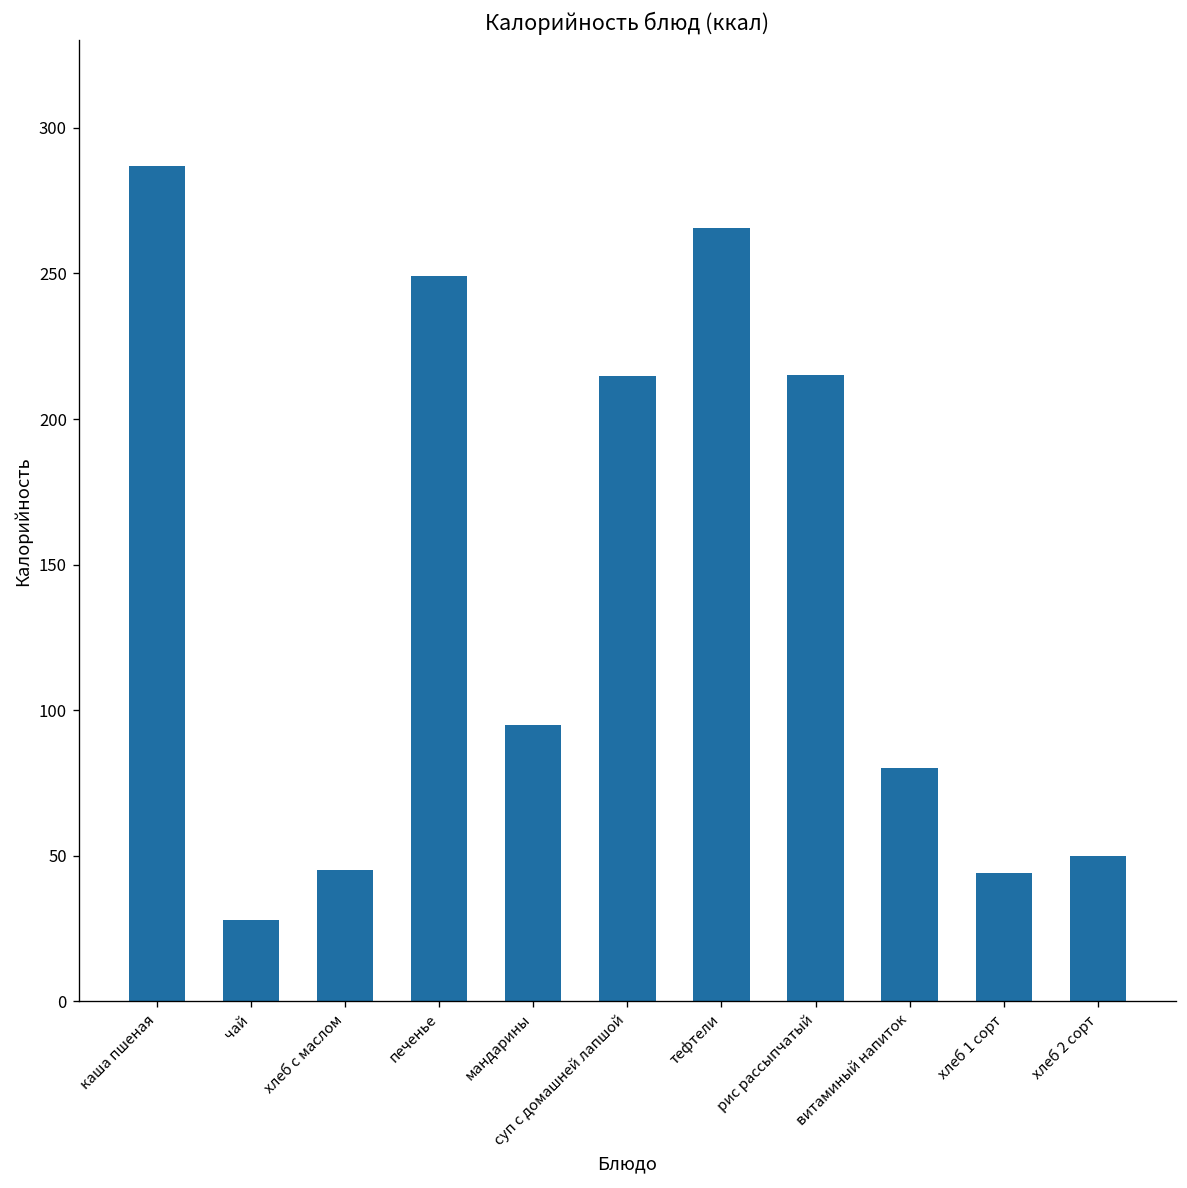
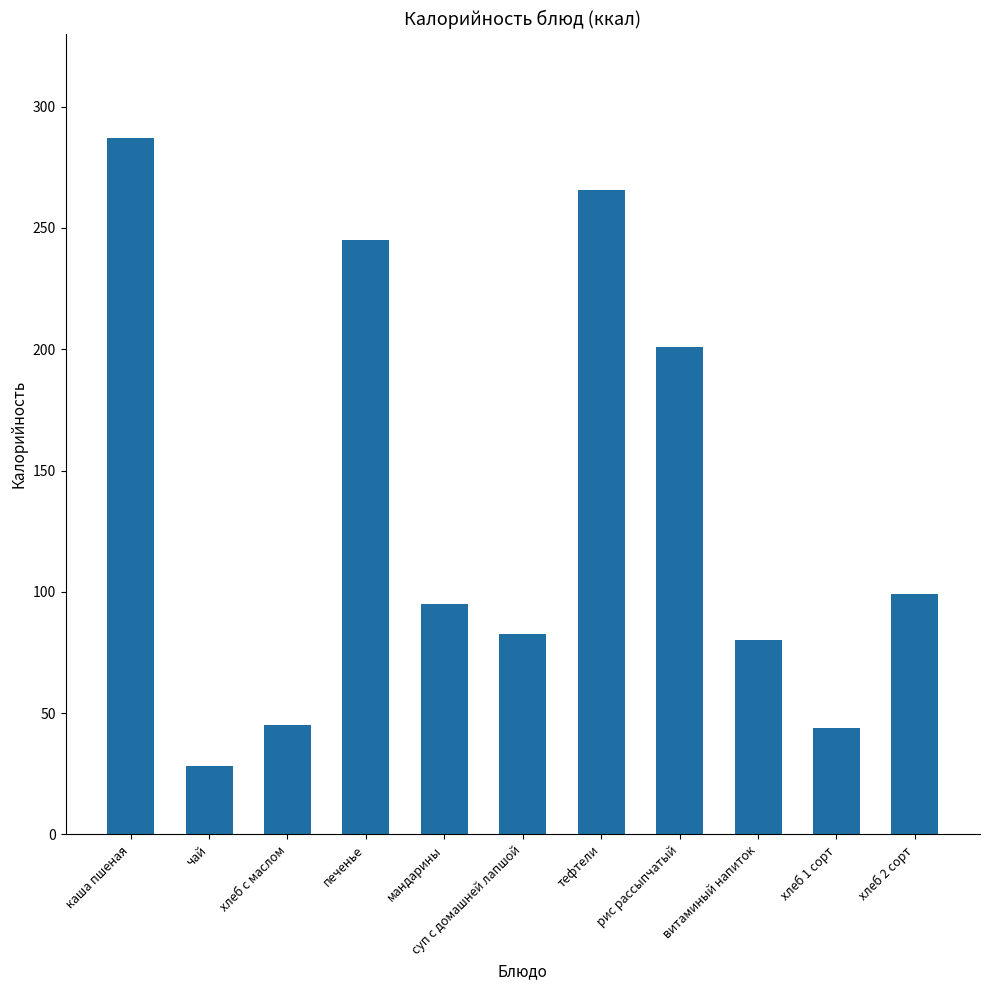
печенье: 249 -> 245
суп с домашней лапшой: 215 -> 83
рис рассыпчатый: 215 -> 201
хлеб 2 сорт: 50 -> 99
